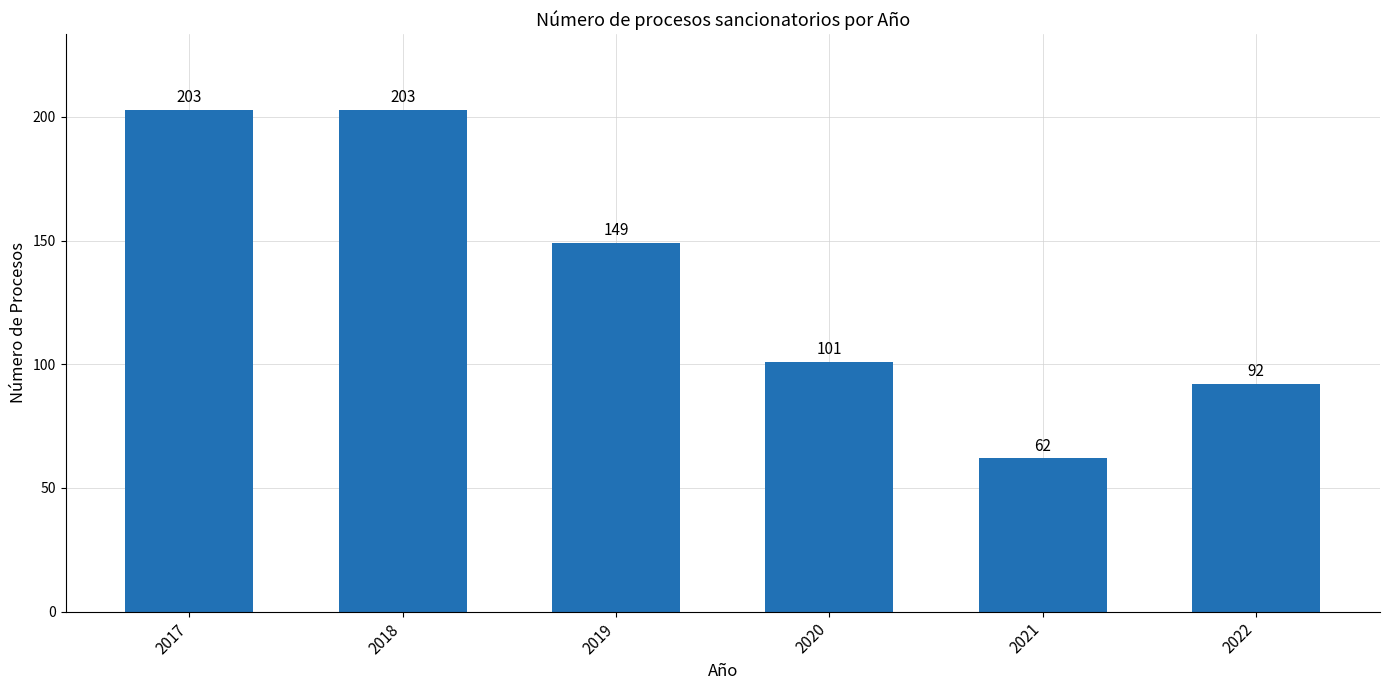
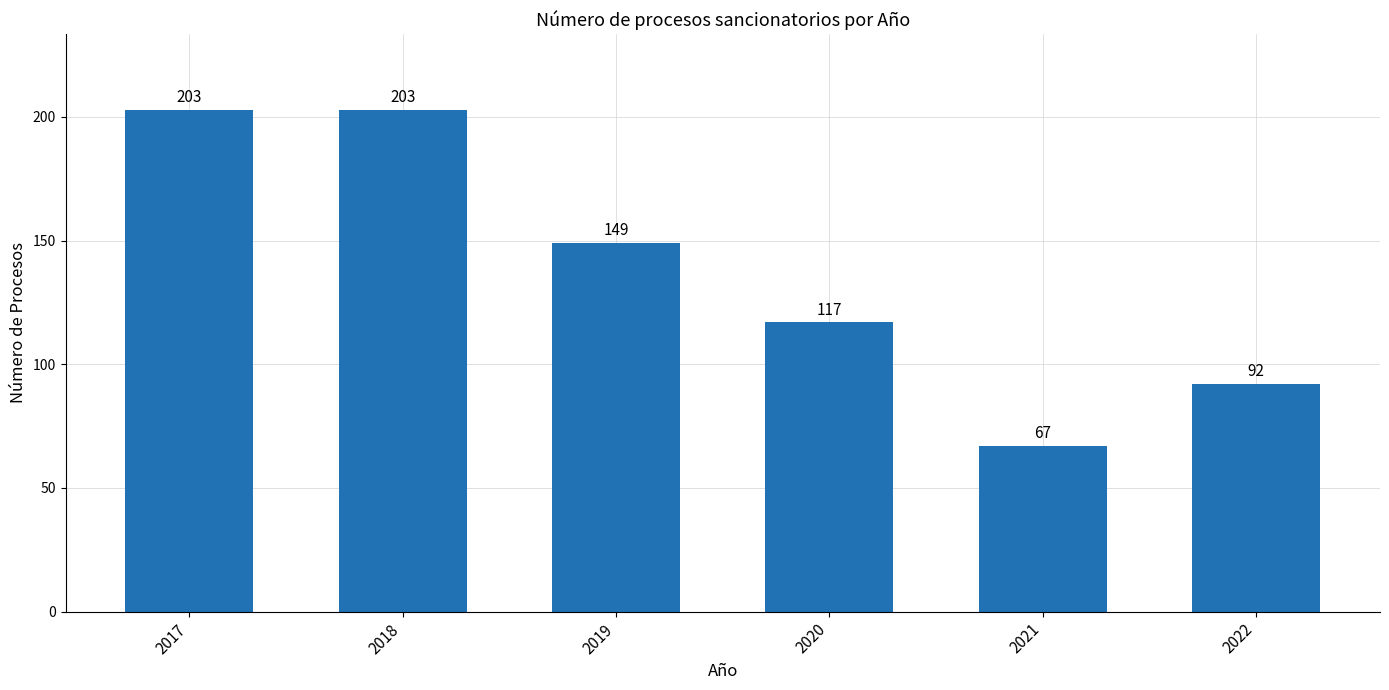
2020: 101 -> 117
2021: 62 -> 67
